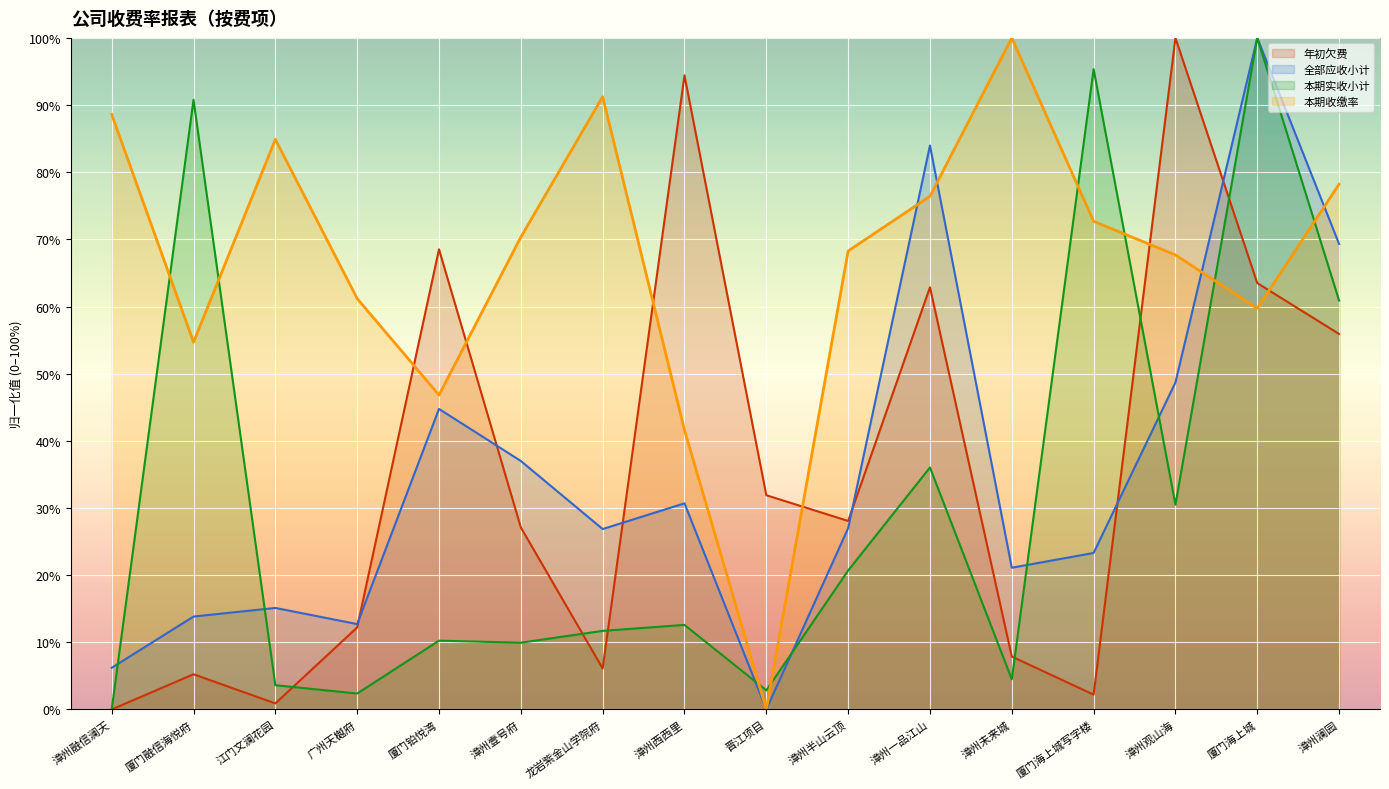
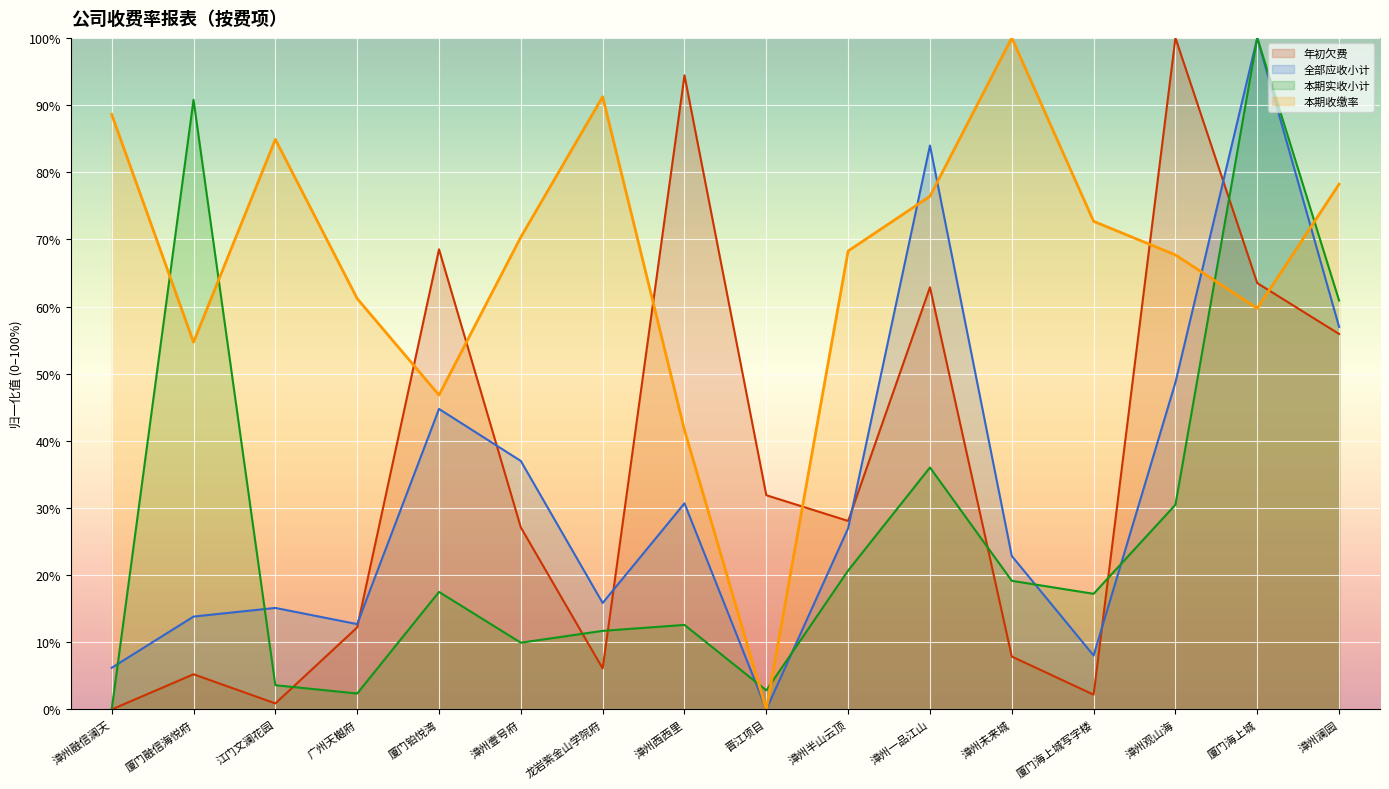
本期实收小计, 厦门铂悦湾: 10% -> 17%
全部应收小计, 龙岩紫金山学院府: 27% -> 16%
全部应收小计, 漳州未来城: 21% -> 23%
本期实收小计, 漳州未来城: 4% -> 19%
全部应收小计, 厦门海上城写字楼: 23% -> 8%
本期实收小计, 厦门海上城写字楼: 95% -> 17%
全部应收小计, 漳州澜园: 69% -> 57%
